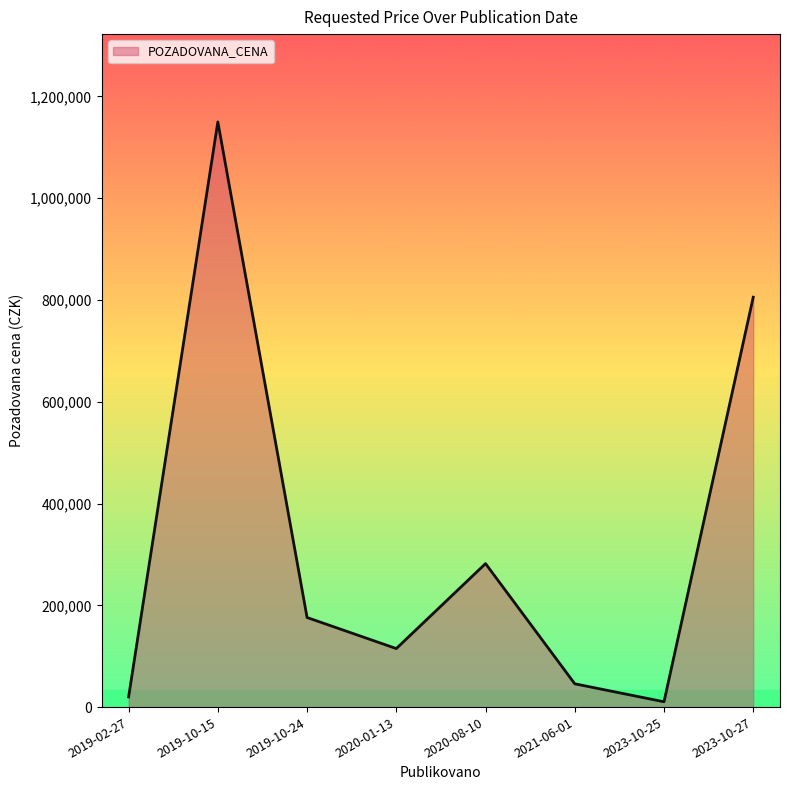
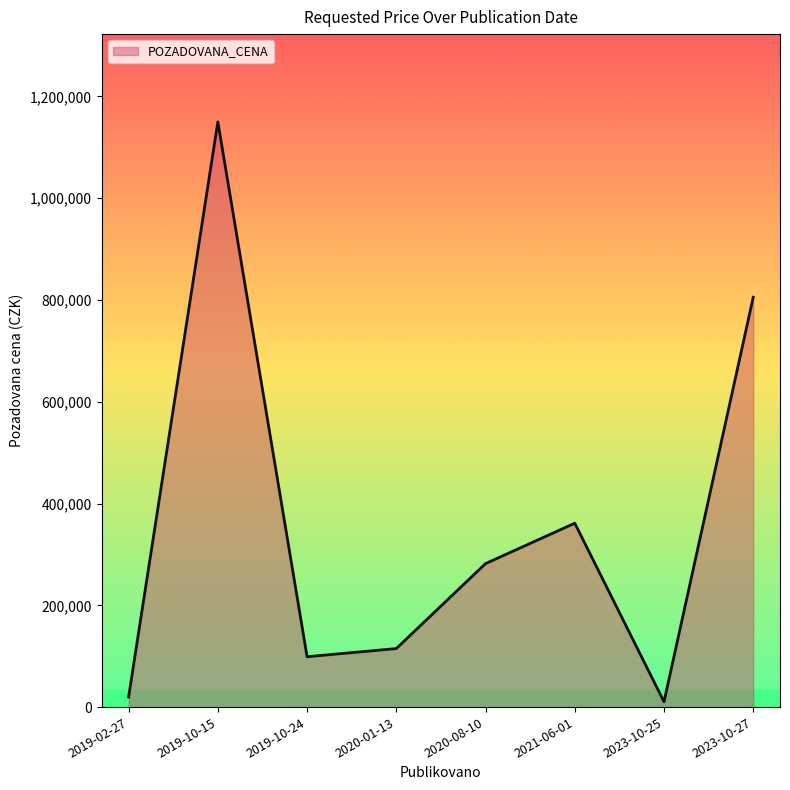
2019-10-24: 180,000 -> 100,000
2021-06-01: 50,000 -> 360,000
